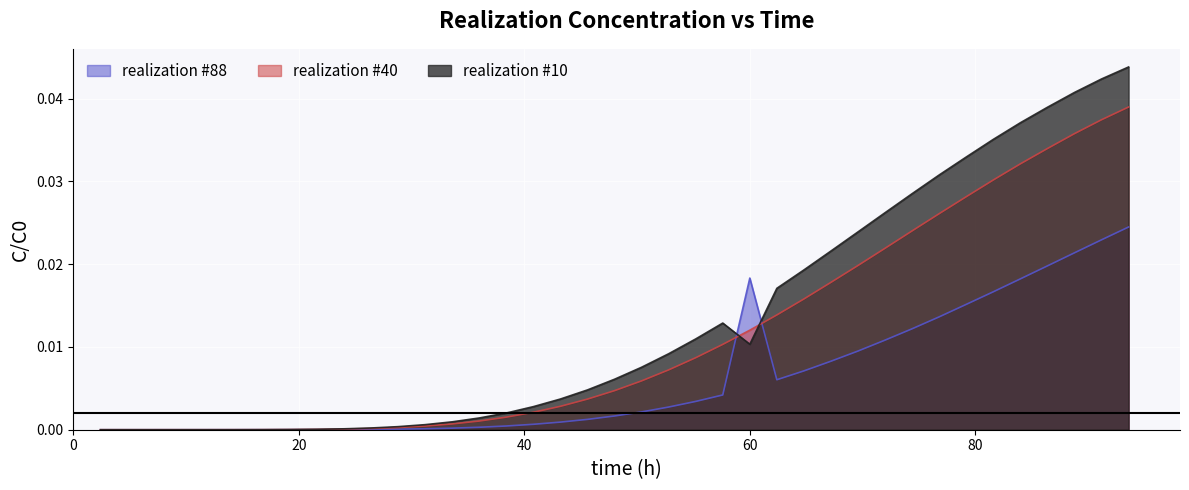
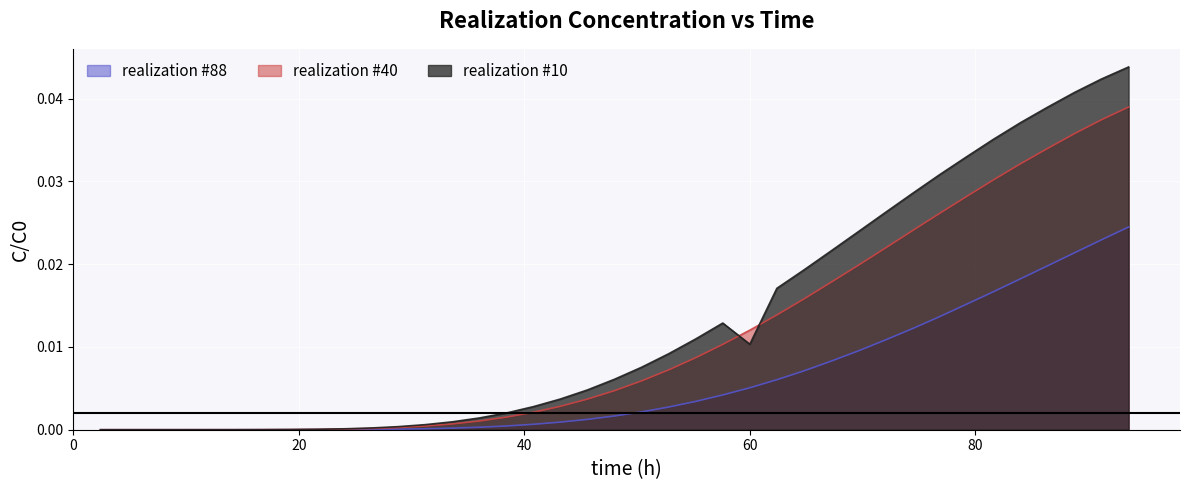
realization #88, 60: 0.018 -> 0.005
